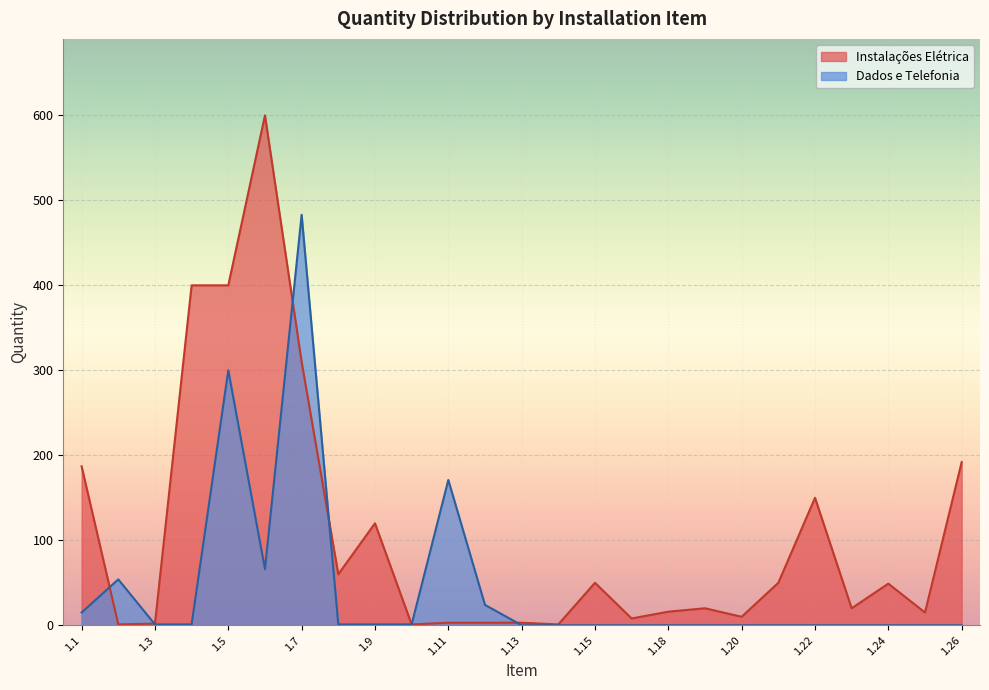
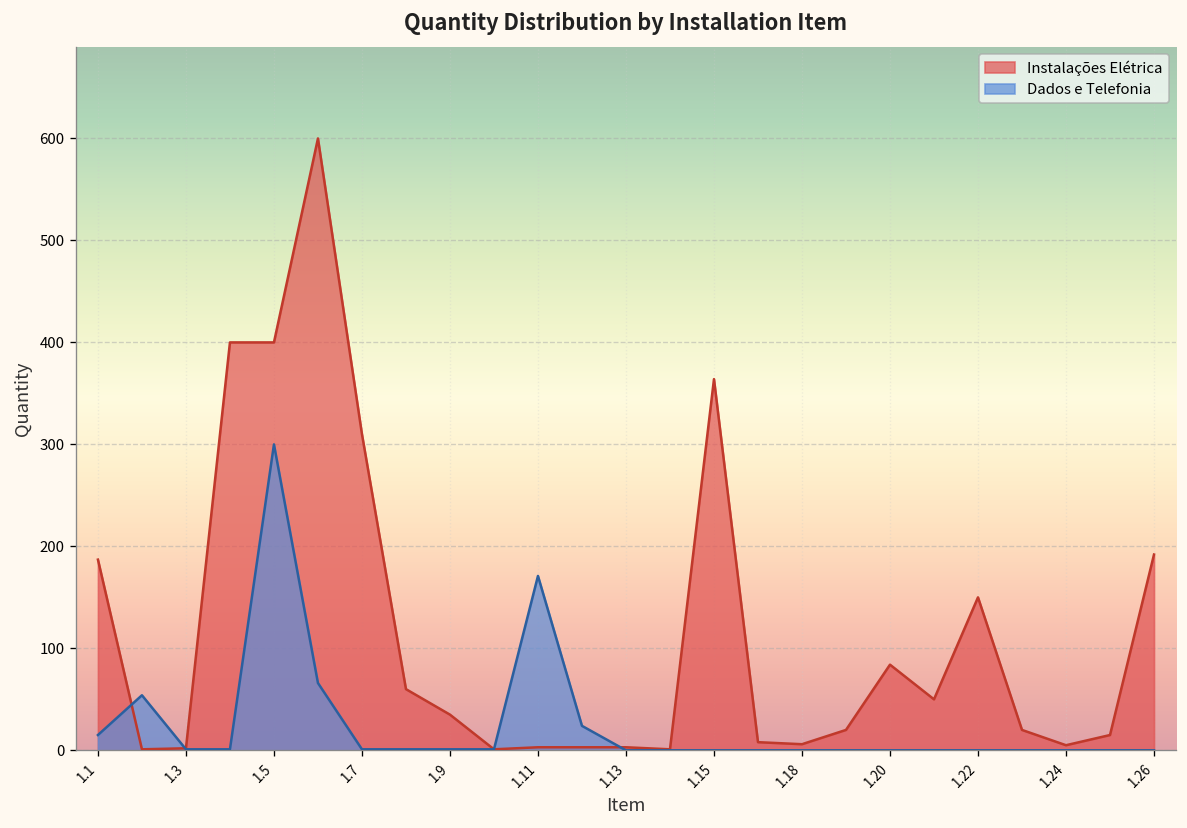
Dados e Telefonia, 1.7: 480 -> 0
Instalações Elétrica, 1.9: 120 -> 40
Instalações Elétrica, 1.15: 50 -> 360
Instalações Elétrica, 1.18: 20 -> 10
Instalações Elétrica, 1.20: 10 -> 80
Instalações Elétrica, 1.24: 50 -> 10
